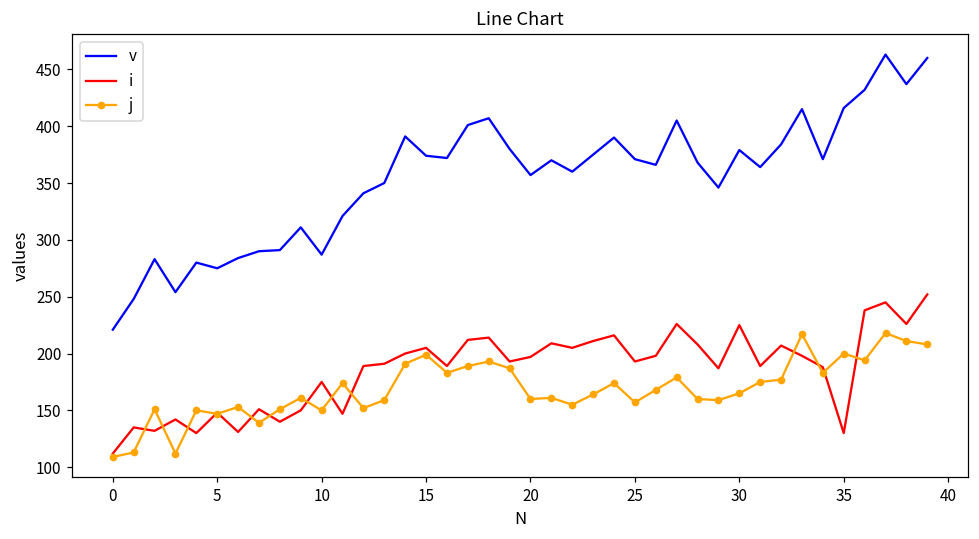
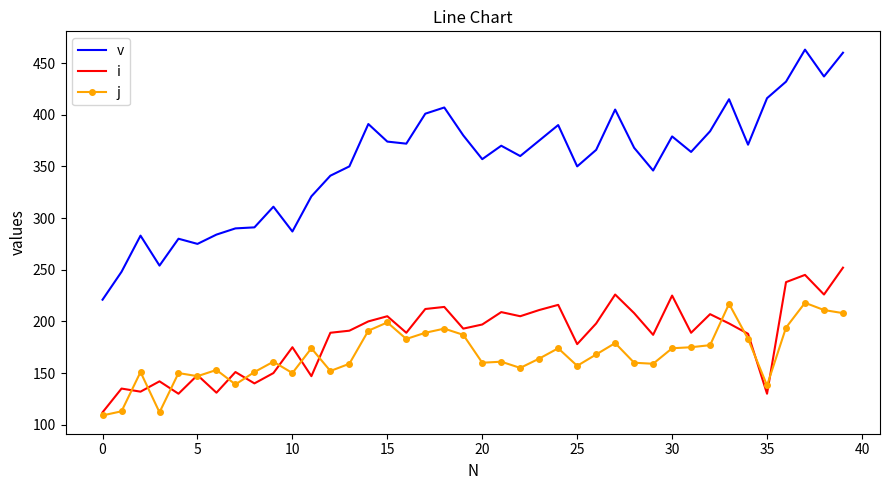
v, 25: 371 -> 350
i, 25: 193 -> 178
j, 30: 165 -> 174
j, 35: 200 -> 138
